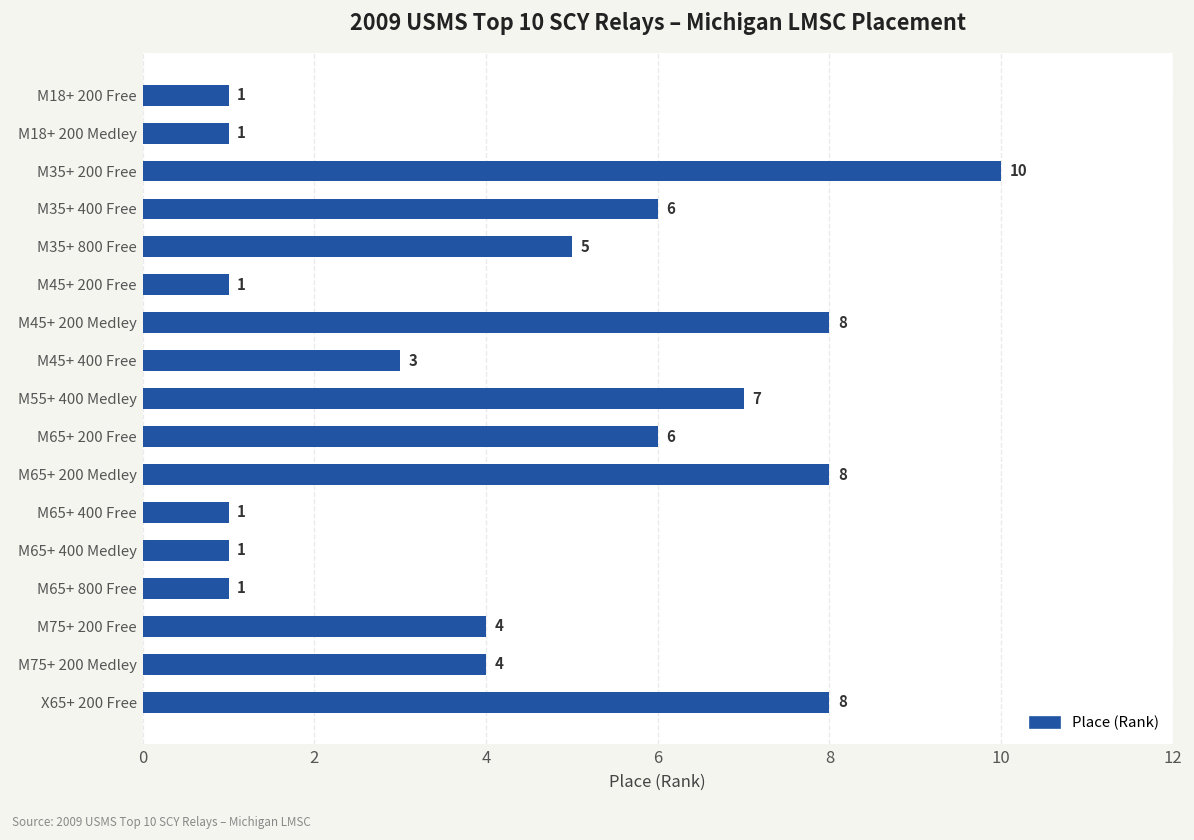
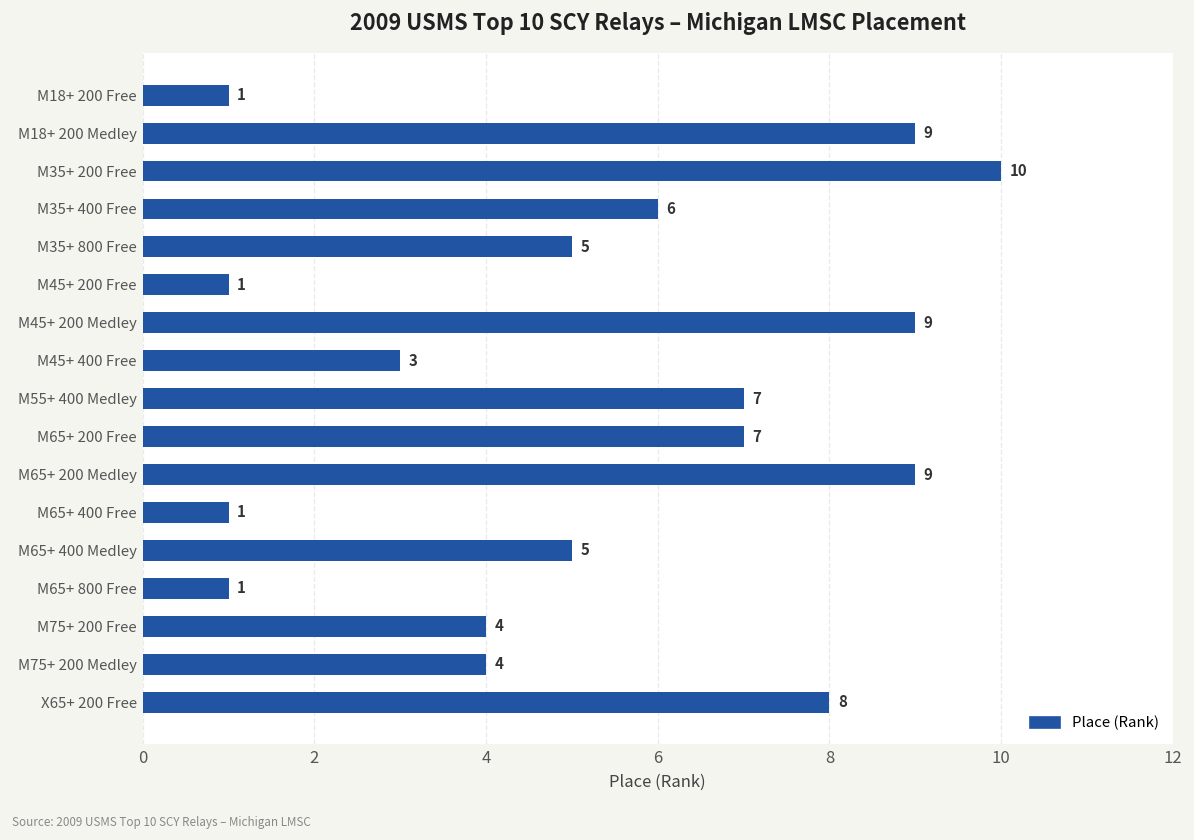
M18+ 200 Medley: 1 -> 9
M45+ 200 Medley: 8 -> 9
M65+ 200 Free: 6 -> 7
M65+ 200 Medley: 8 -> 9
M65+ 400 Medley: 1 -> 5
